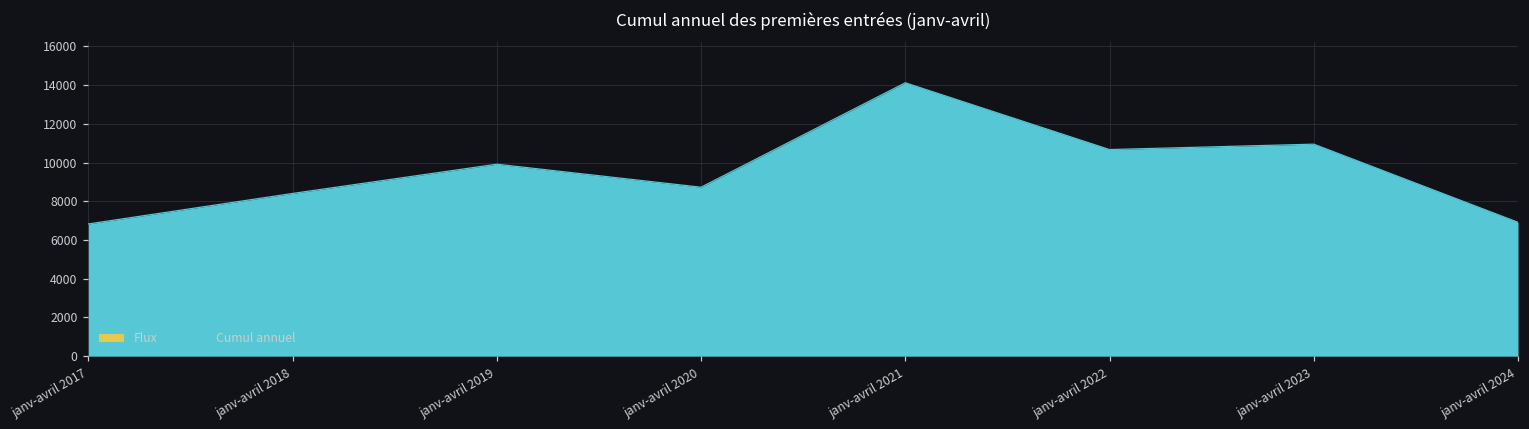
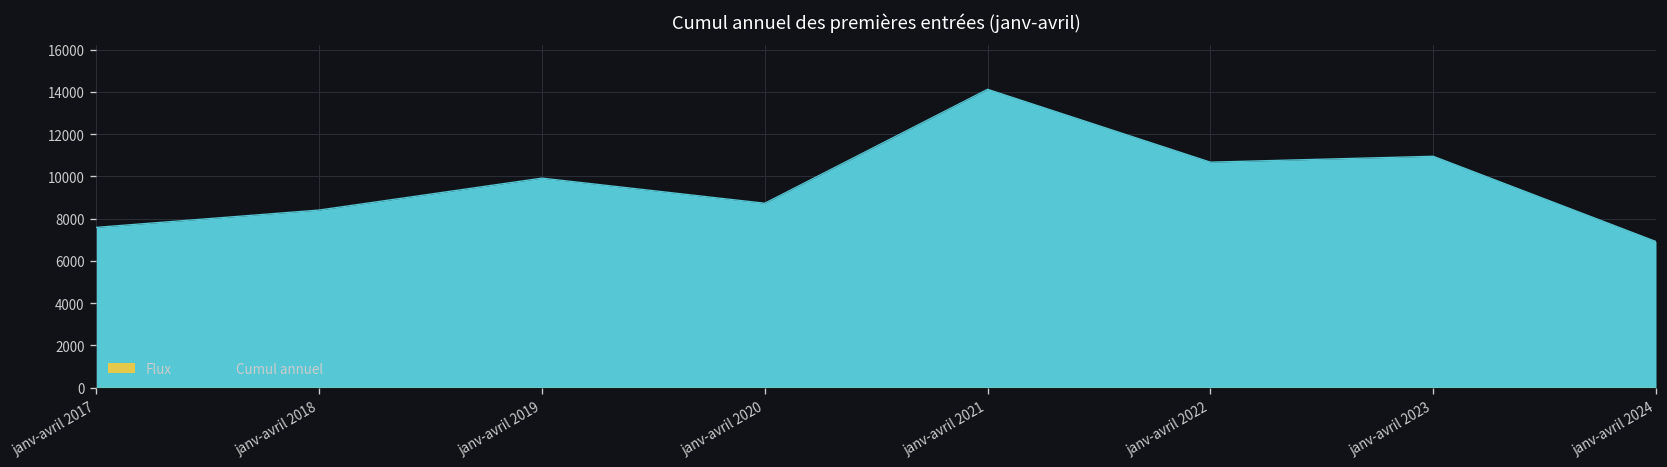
Cumul annuel, janv-avril 2017: 6800 -> 7600
